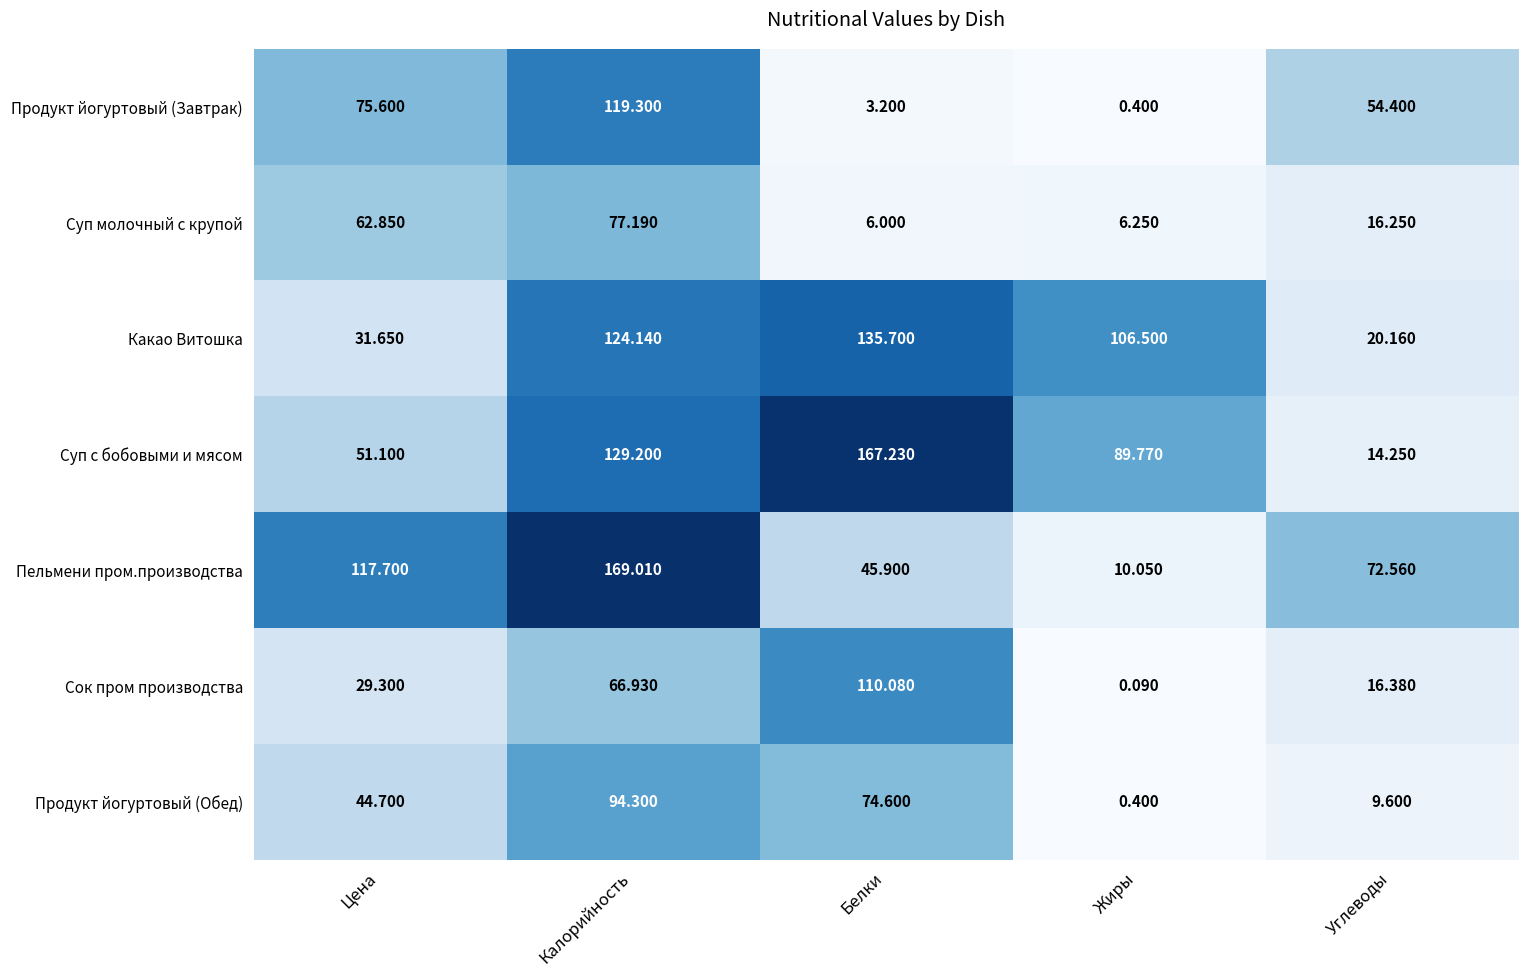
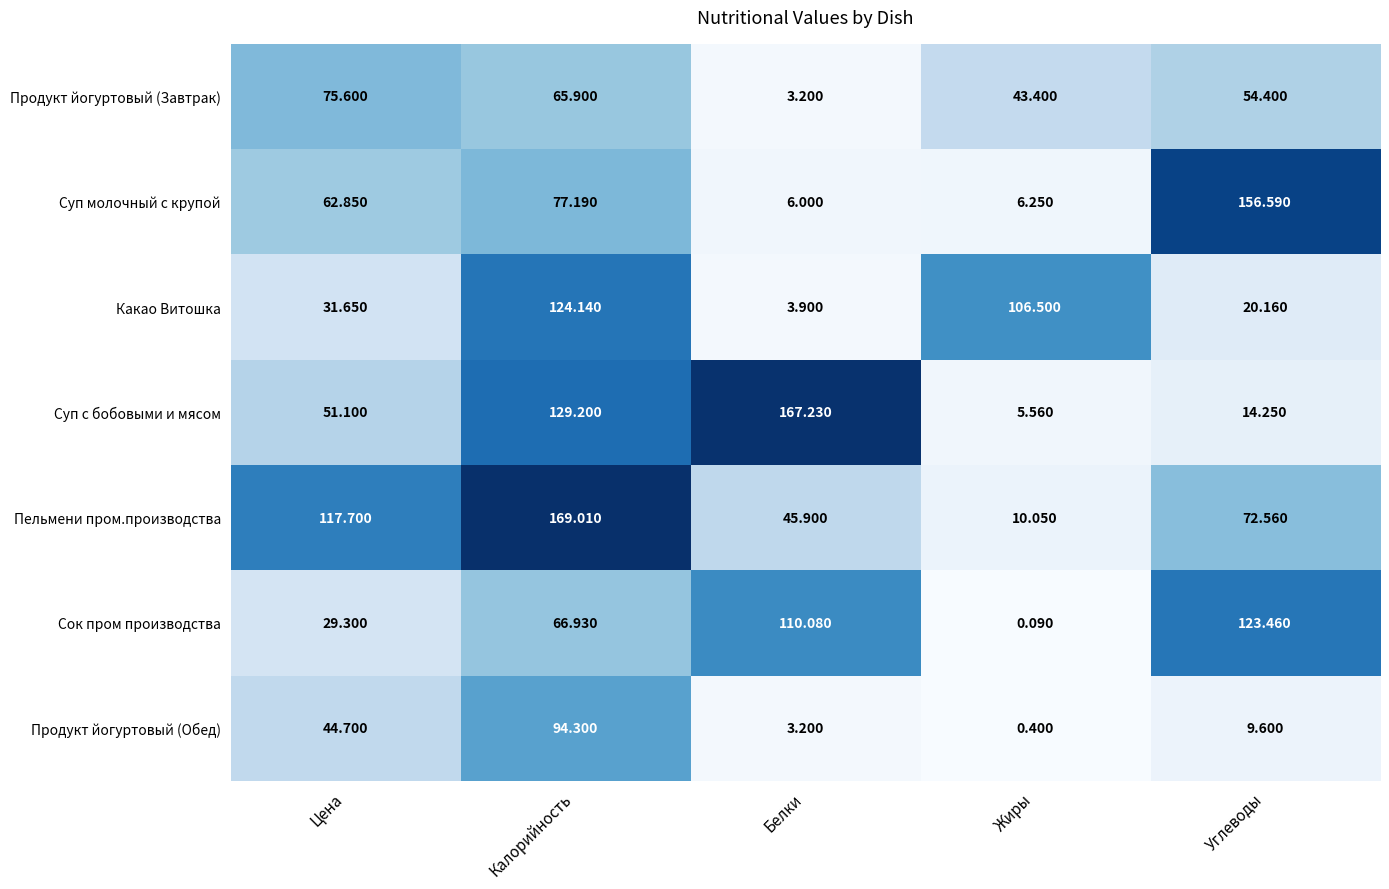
Продукт йогуртовый (Завтрак), Калорийность: 119.300 -> 65.900
Продукт йогуртовый (Завтрак), Жиры: 0.400 -> 43.400
Суп молочный с крупой, Углеводы: 16.250 -> 156.590
Какао Витошка, Белки: 135.700 -> 3.900
Суп с бобовыми и мясом, Жиры: 89.770 -> 5.560
Сок пром производства, Углеводы: 16.380 -> 123.460
Продукт йогуртовый (Обед), Белки: 74.600 -> 3.200
